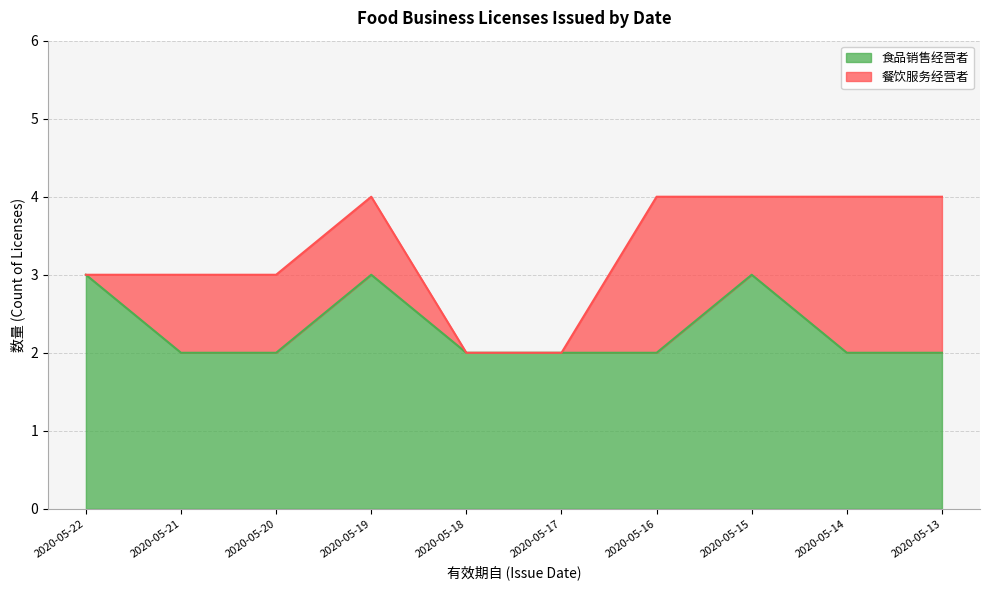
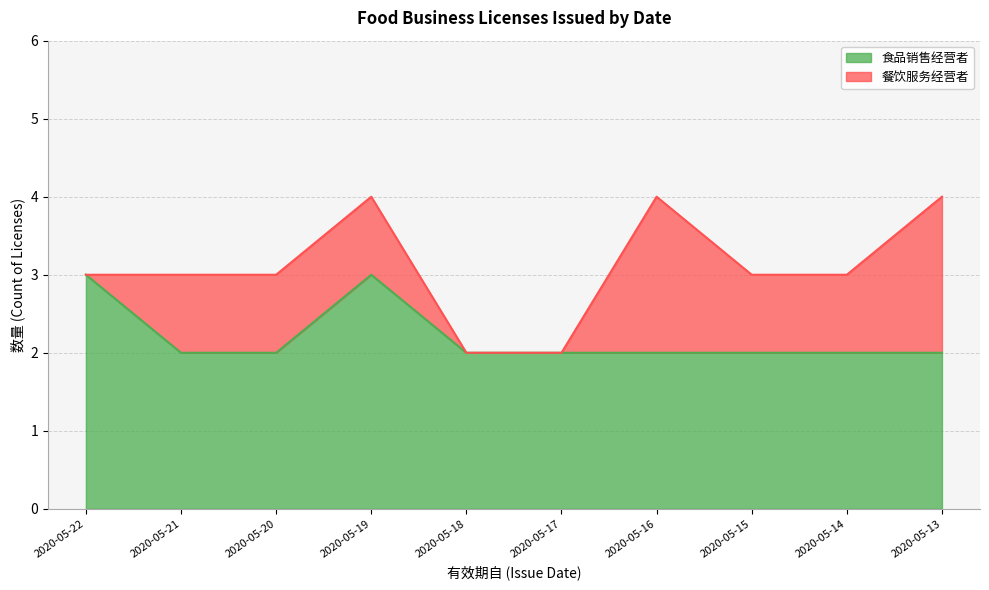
食品销售经营者, 2020-05-15: 3 -> 2
餐饮服务经营者, 2020-05-14: 2 -> 1
